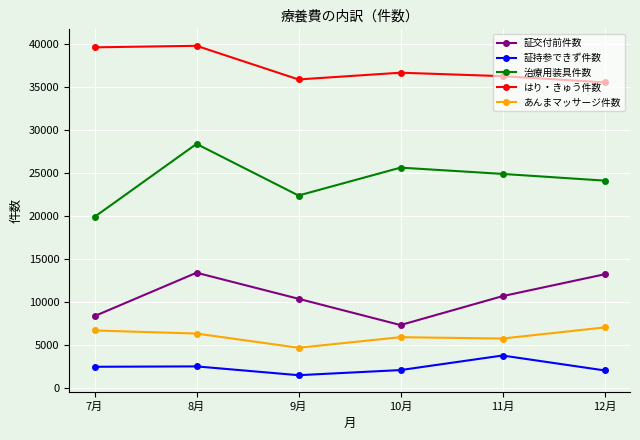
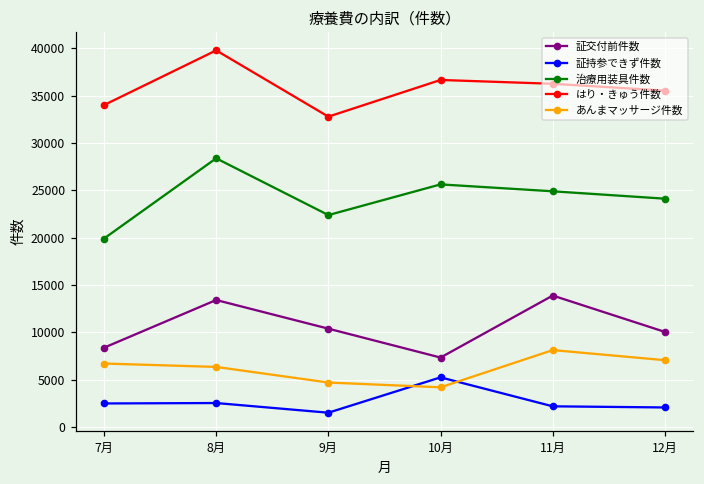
はり・きゅう件数, 7月: 40000 -> 34000
はり・きゅう件数, 9月: 36000 -> 33000
証持参できず件数, 10月: 2000 -> 5000
あんまマッサージ件数, 10月: 6000 -> 4000
証交付前件数, 11月: 11000 -> 14000
証持参できず件数, 11月: 4000 -> 2000
あんまマッサージ件数, 11月: 6000 -> 8000
証交付前件数, 12月: 13000 -> 10000
